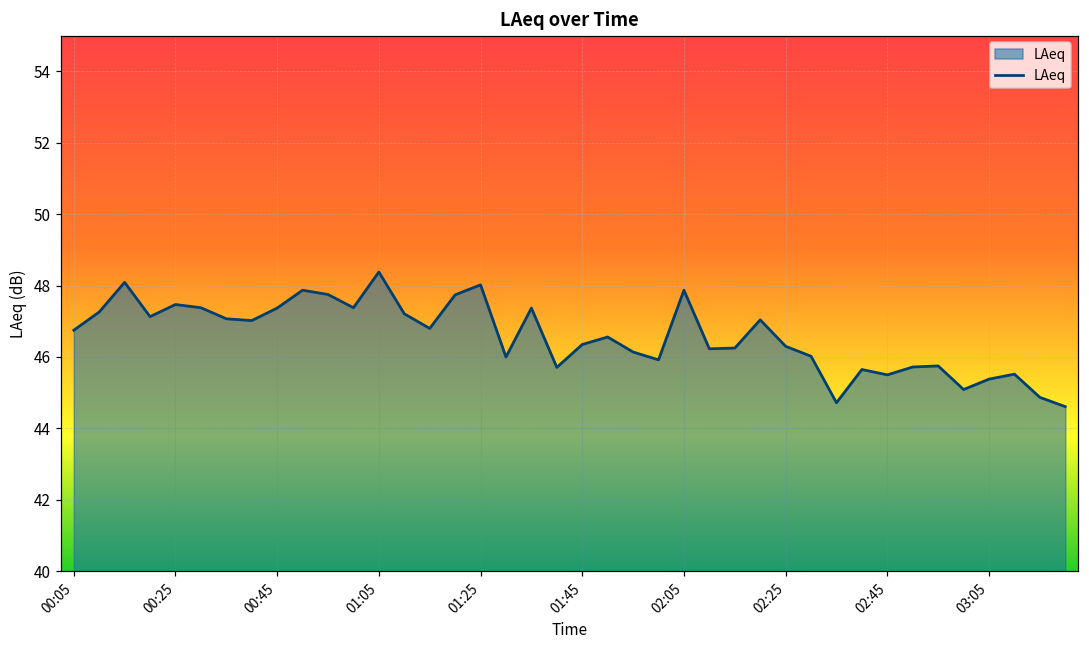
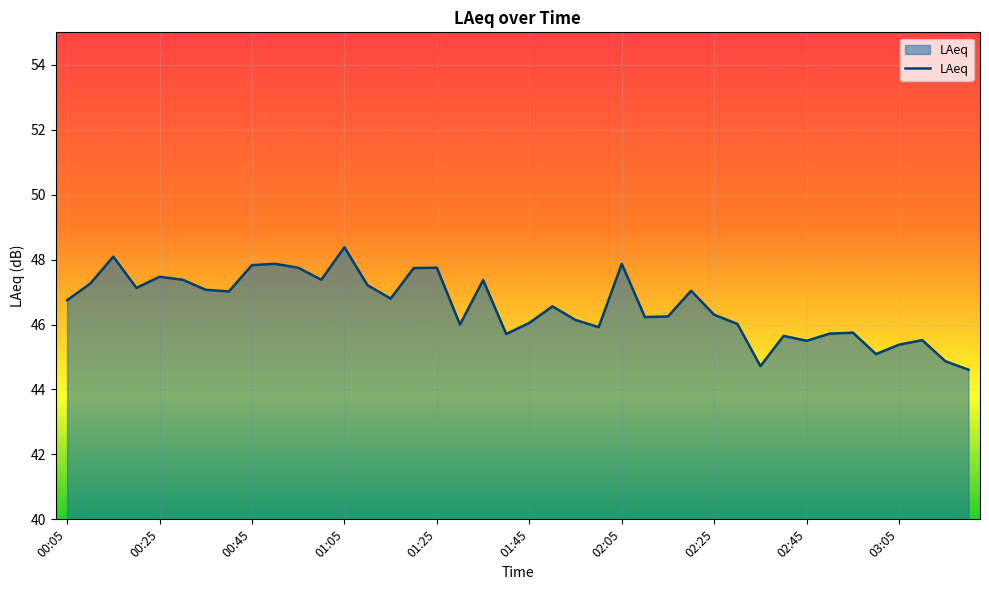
00:45: 47.4 -> 47.8
01:25: 48.0 -> 47.8
01:45: 46.4 -> 46.1
